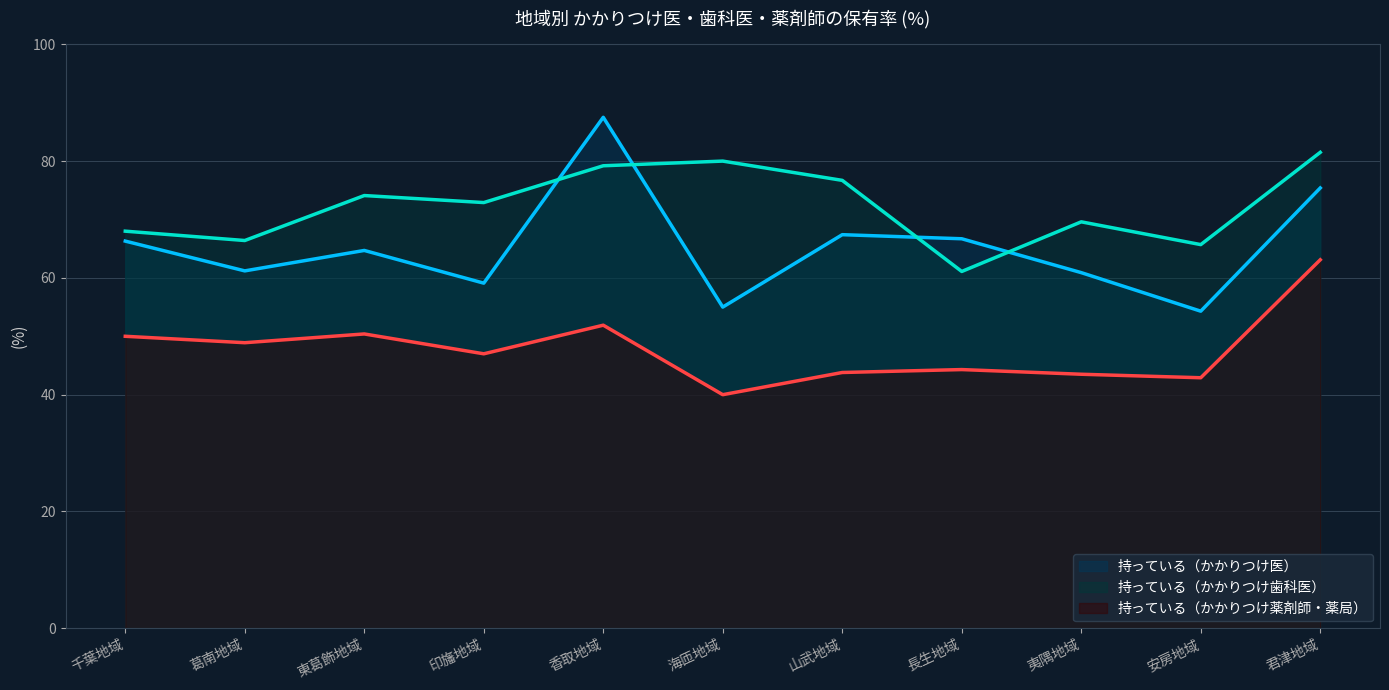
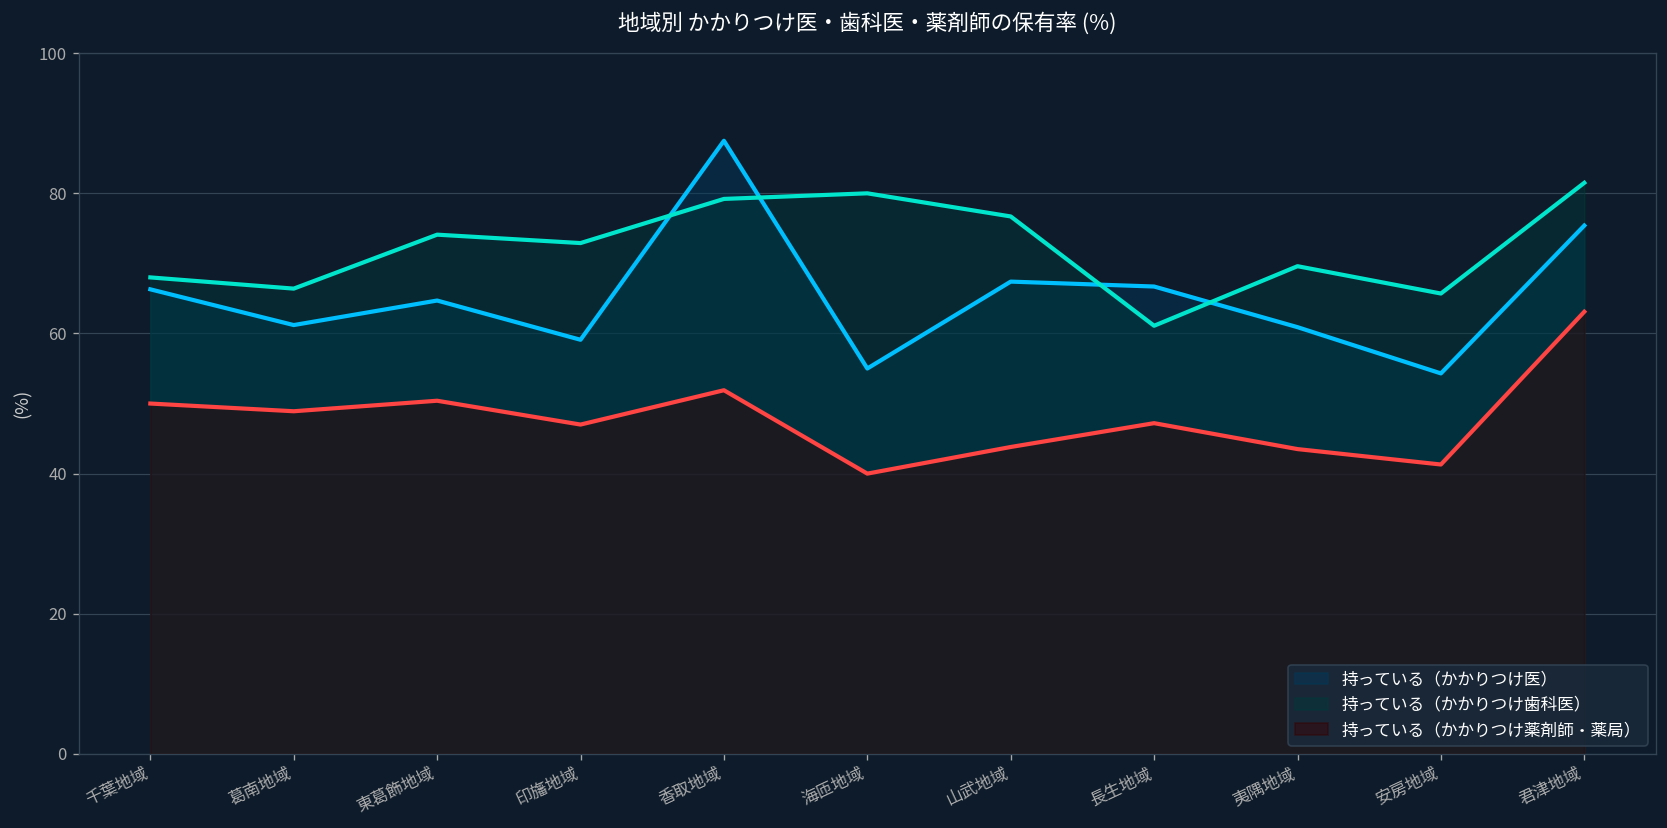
持っている（かかりつけ薬剤師・薬局）, 長生地域: 44 -> 47
持っている（かかりつけ薬剤師・薬局）, 安房地域: 43 -> 41
